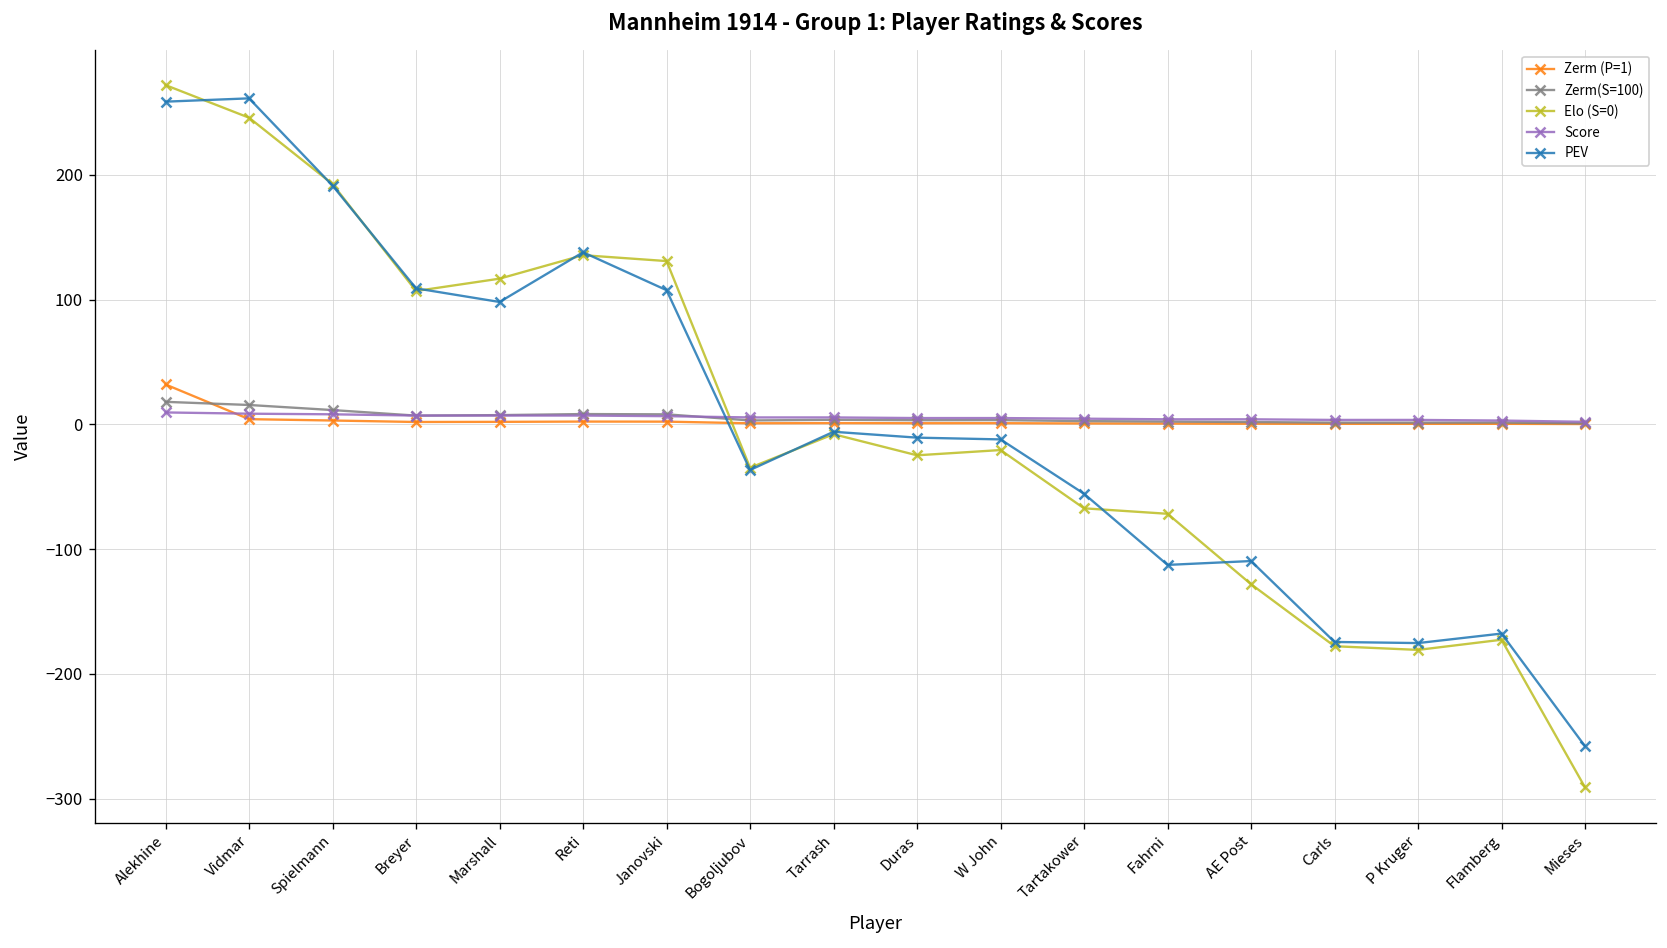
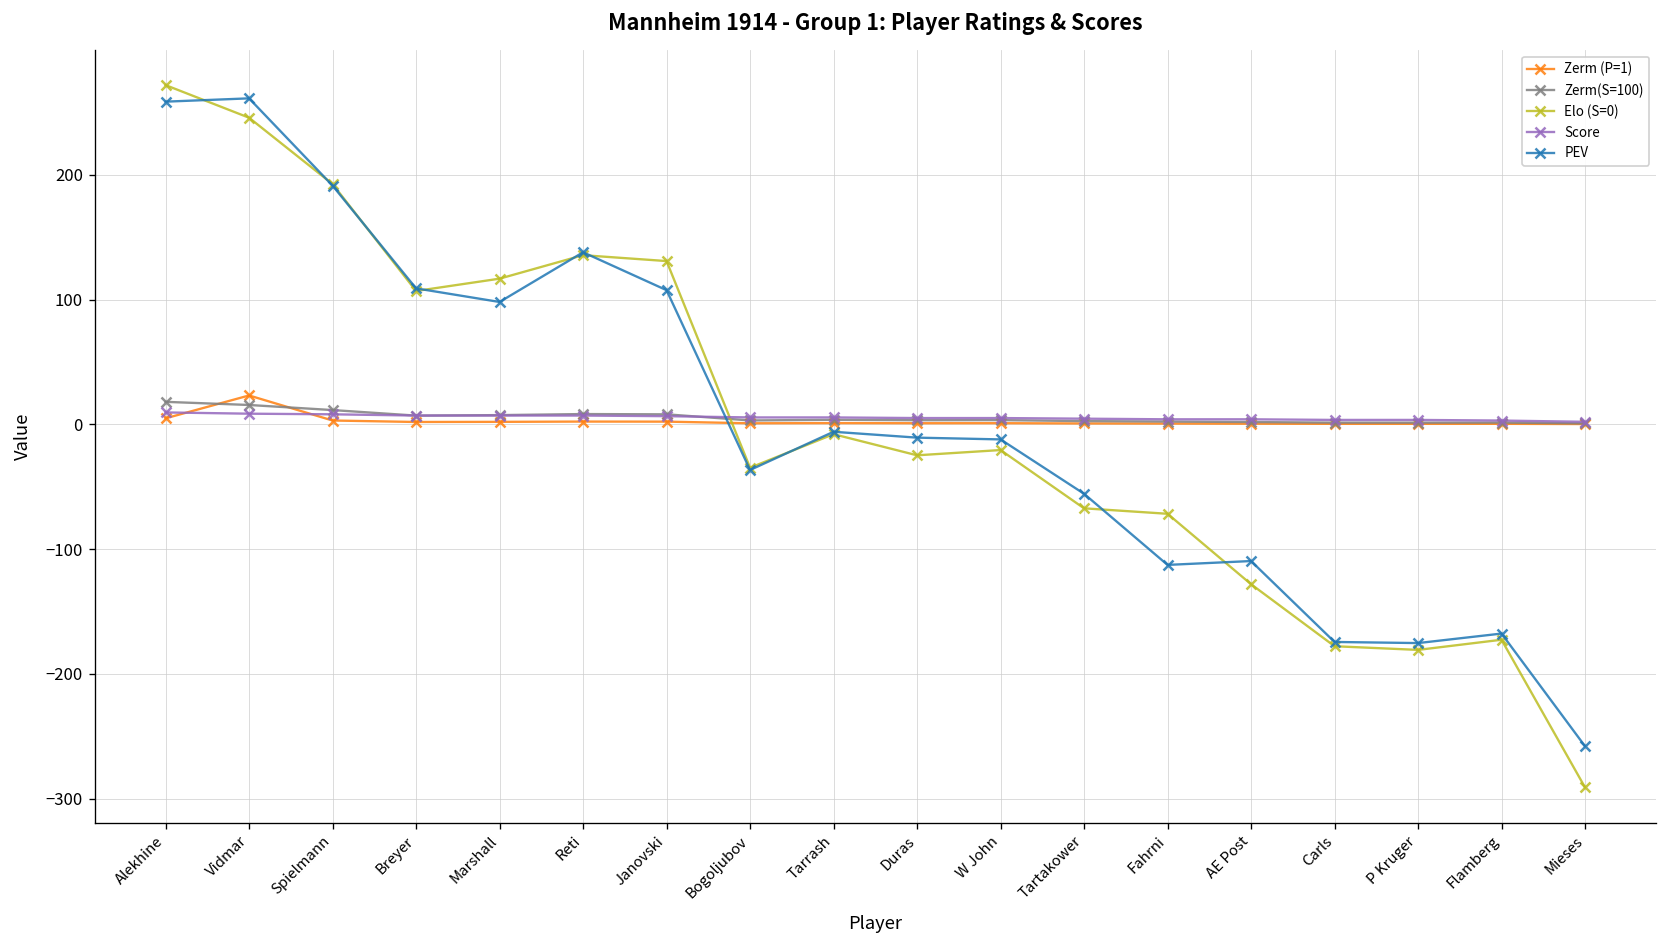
Zerm (P=1), Alekhine: 32 -> 5
Zerm (P=1), Vidmar: 4 -> 23
